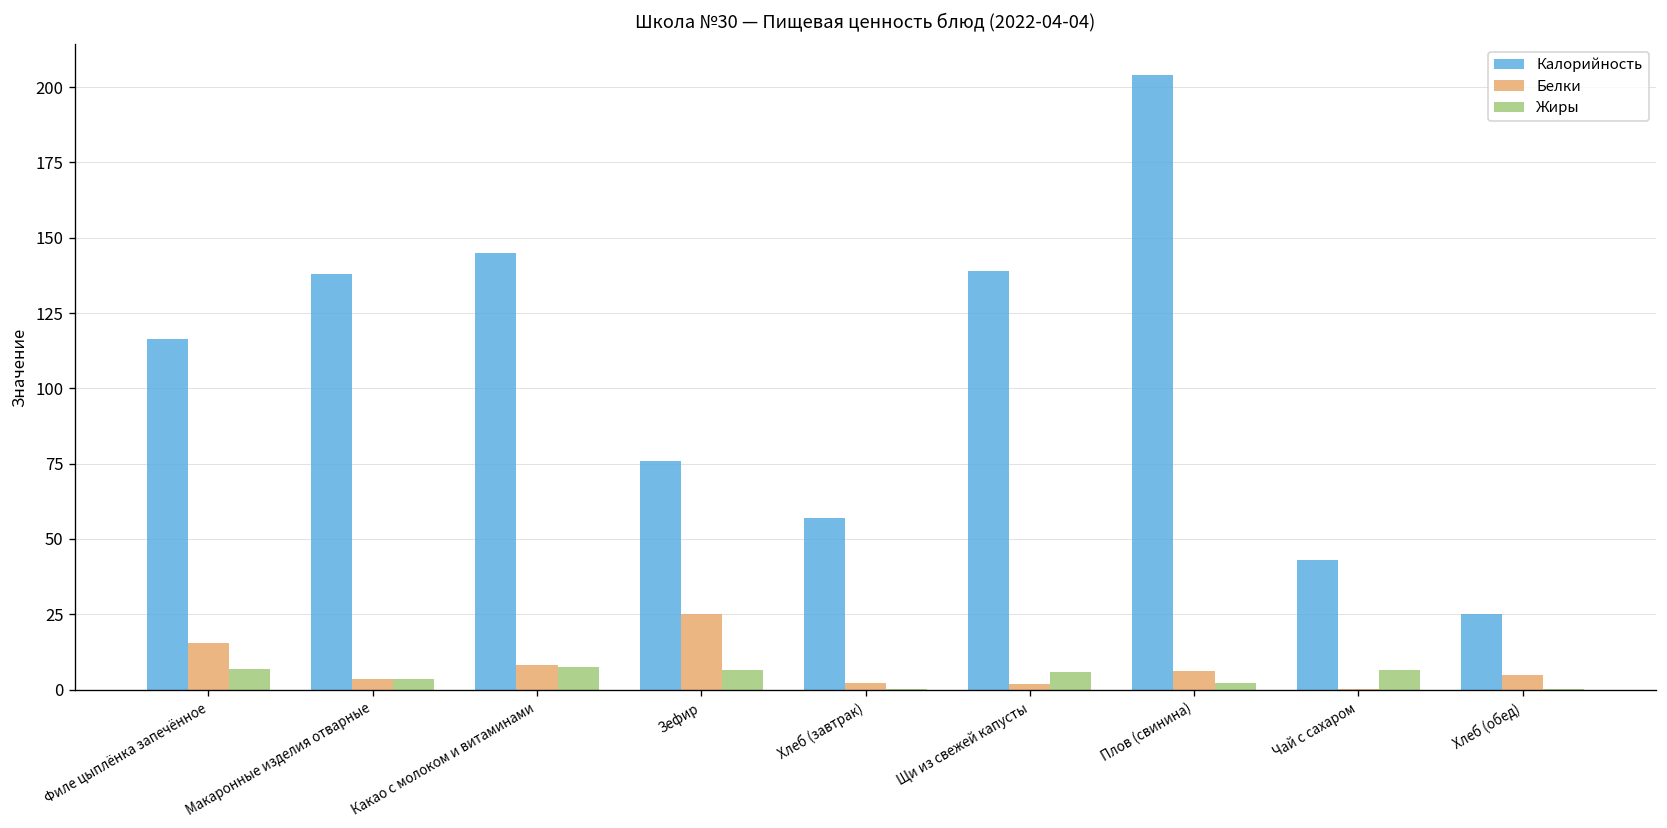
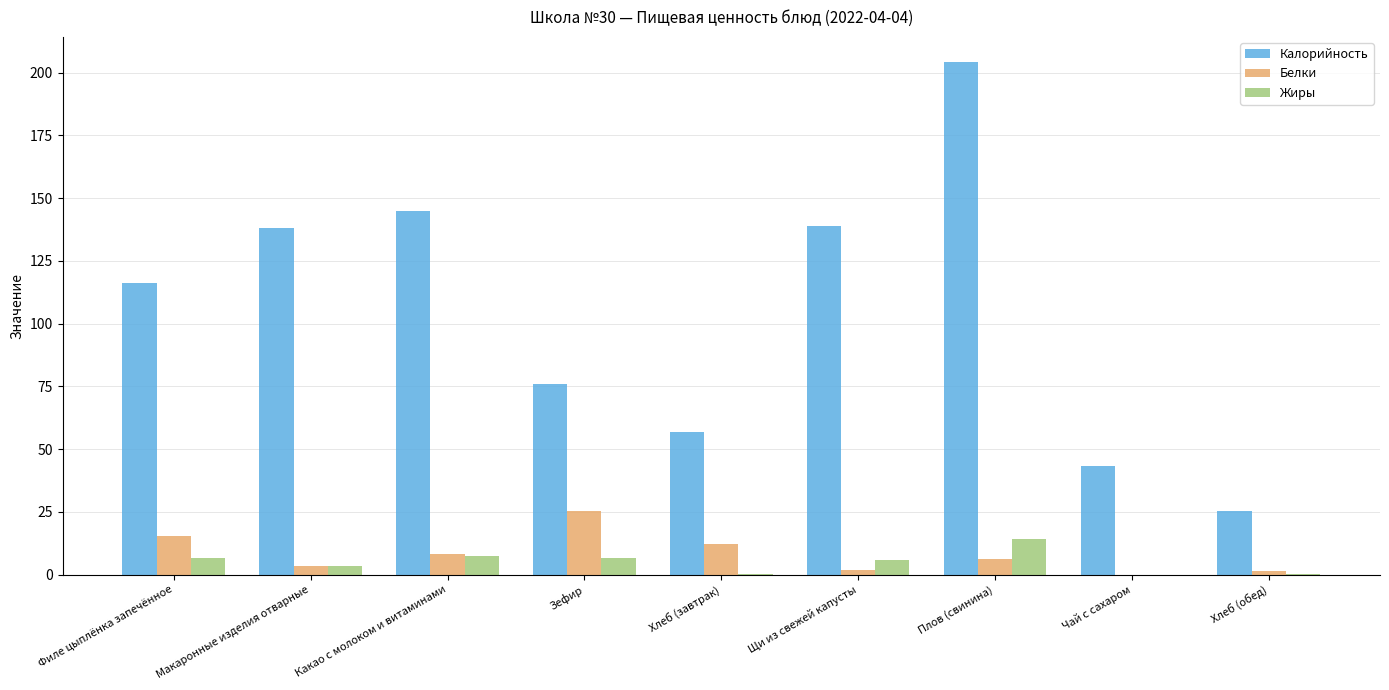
Белки, Хлеб (завтрак): 2 -> 12
Жиры, Плов (свинина): 2 -> 14
Жиры, Чай с сахаром: 6 -> 0
Белки, Хлеб (обед): 5 -> 2
